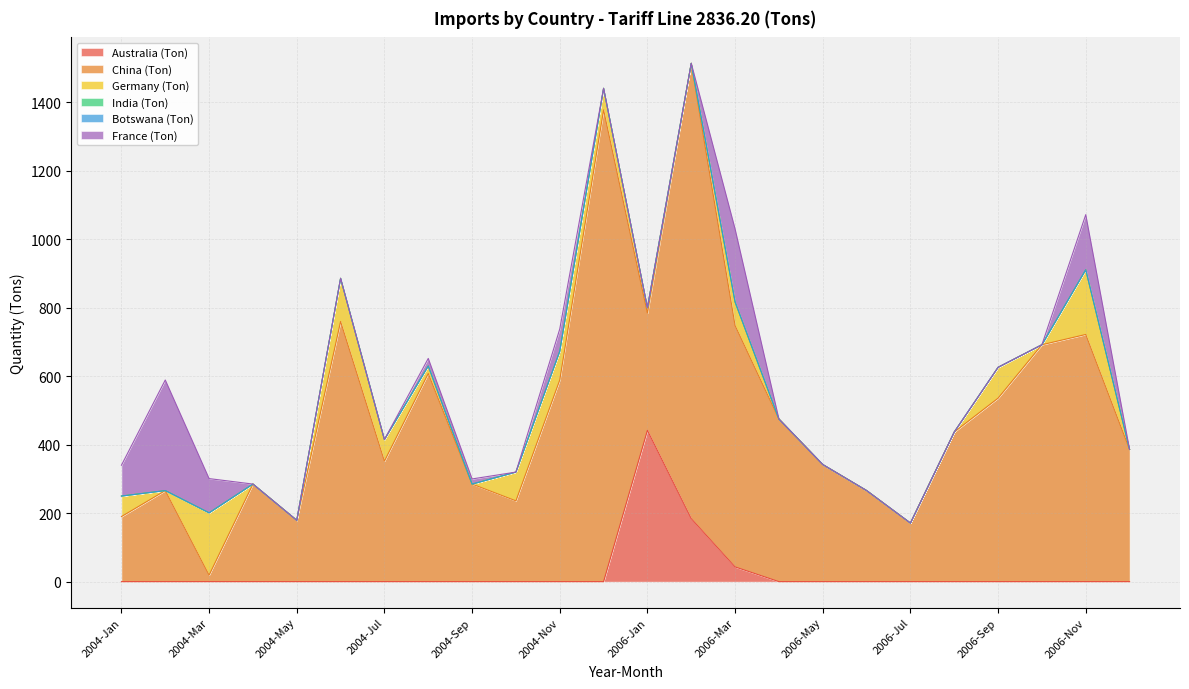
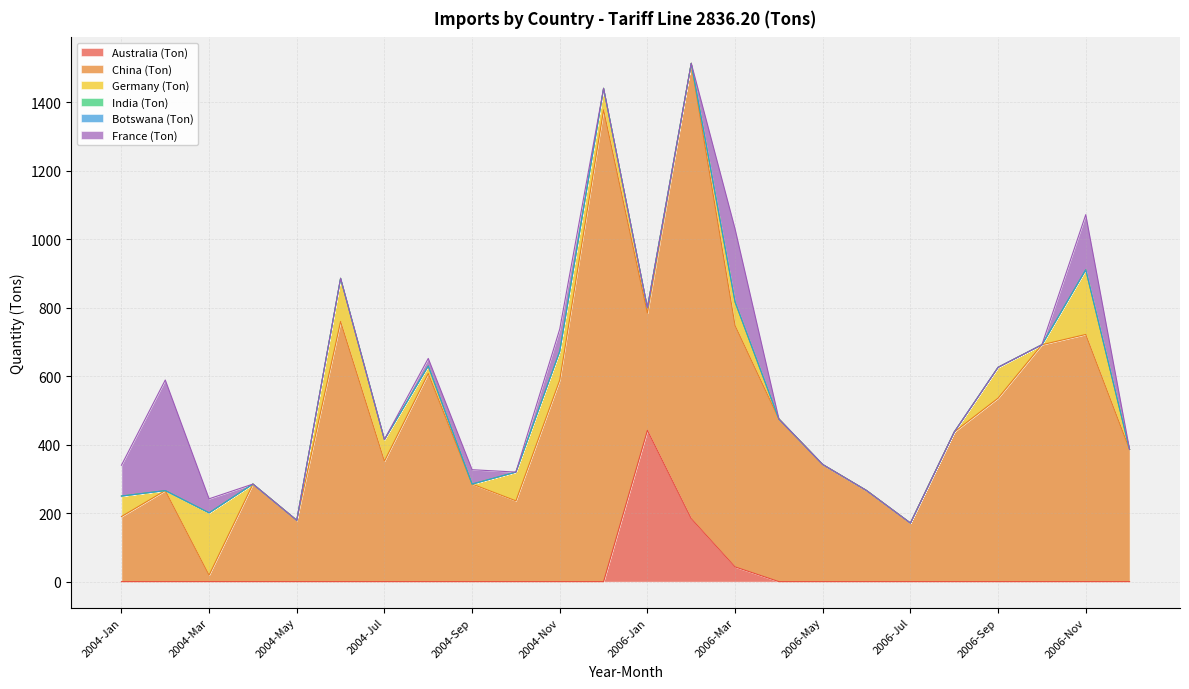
France (Ton), 2004-Mar: 100 -> 40
France (Ton), 2004-Sep: 20 -> 40
